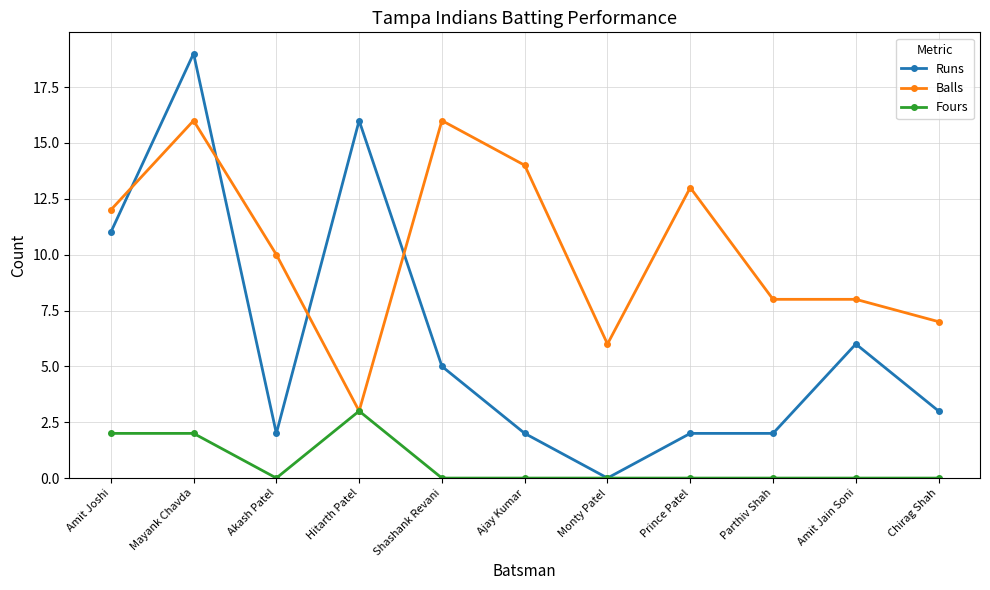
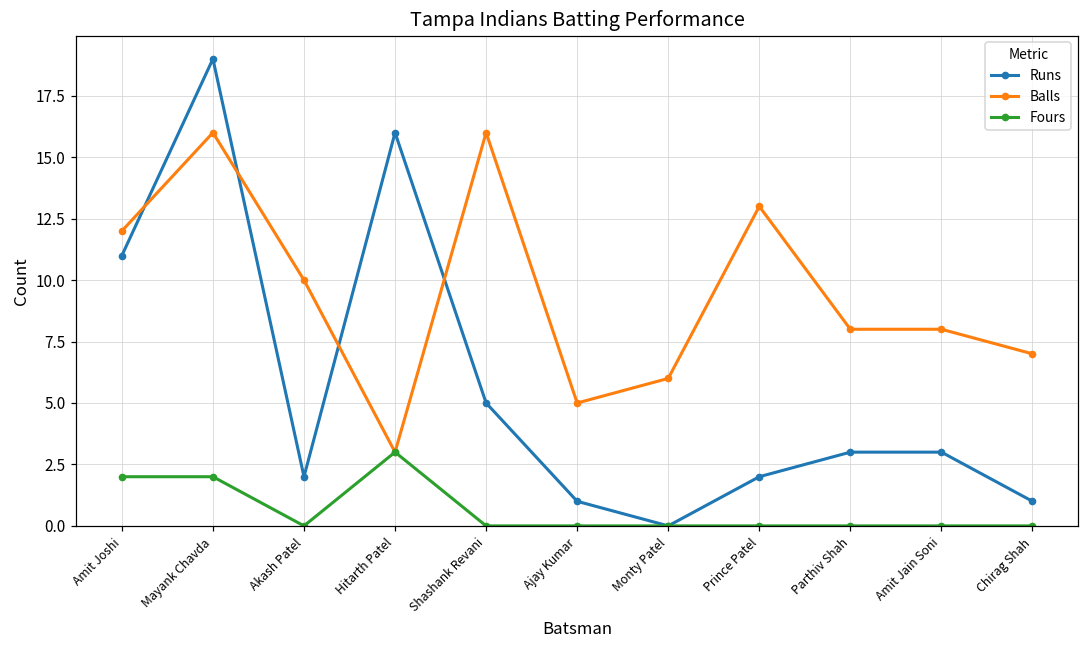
Runs, Ajay Kumar: 2 -> 1
Balls, Ajay Kumar: 14 -> 5
Runs, Parthiv Shah: 2 -> 3
Runs, Amit Jain Soni: 6 -> 3
Runs, Chirag Shah: 3 -> 1
